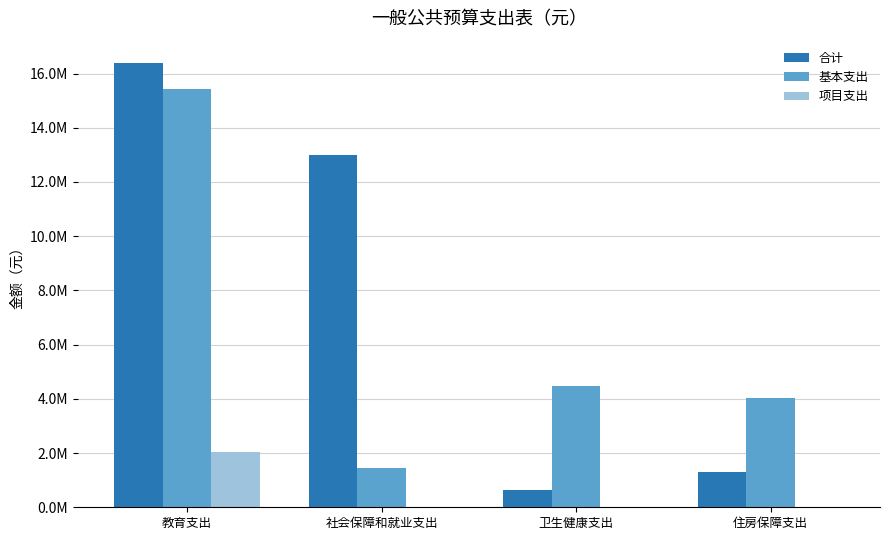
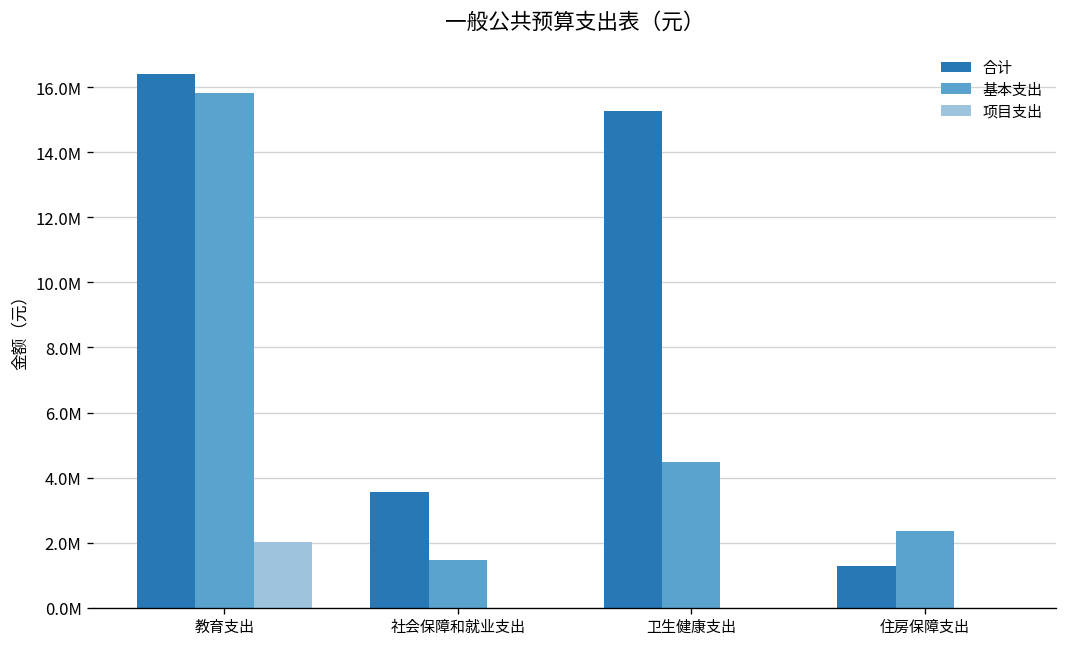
基本支出, 教育支出: 15400000 -> 15800000
合计, 社会保障和就业支出: 13000000 -> 3600000
合计, 卫生健康支出: 600000 -> 15300000
基本支出, 住房保障支出: 4000000 -> 2300000
